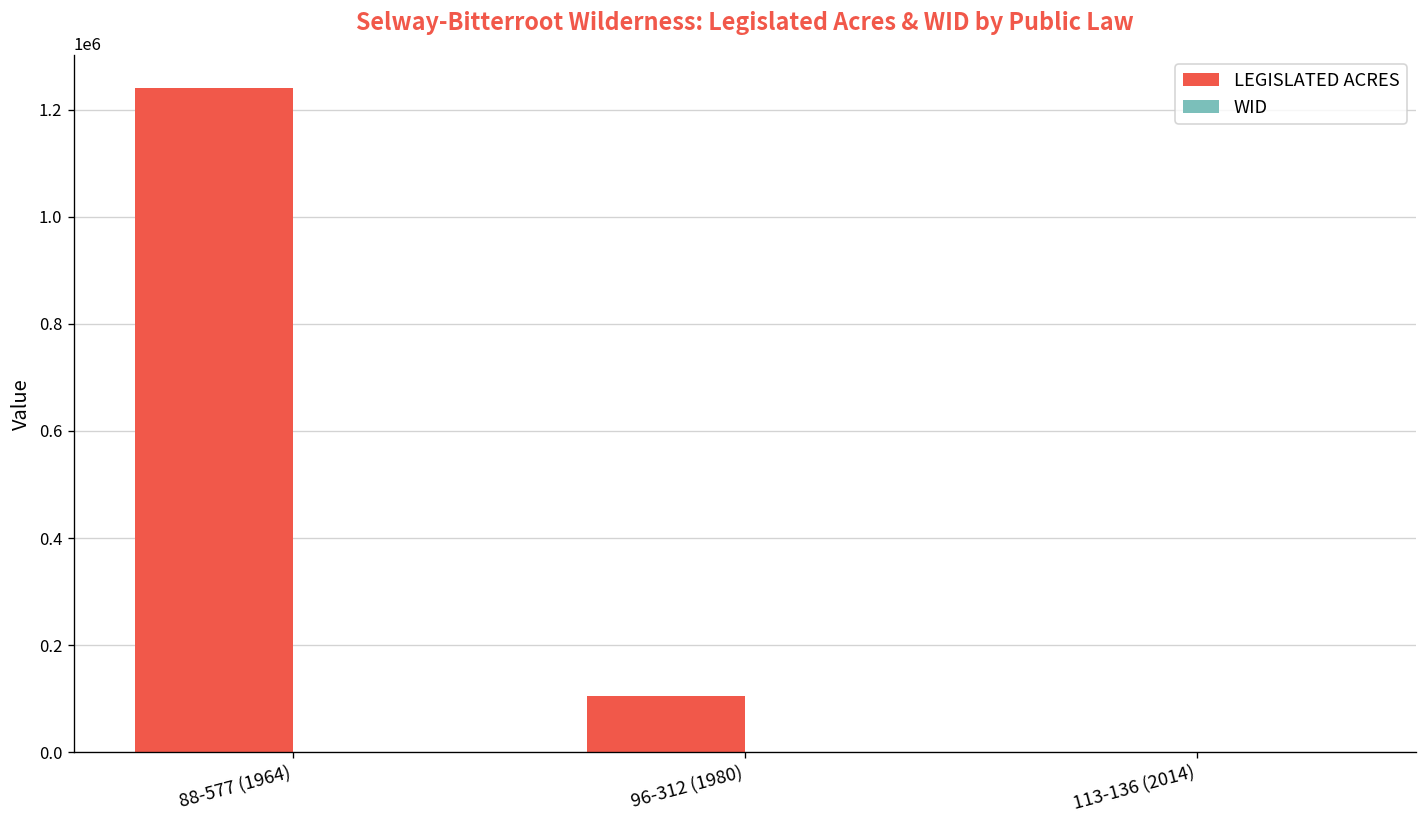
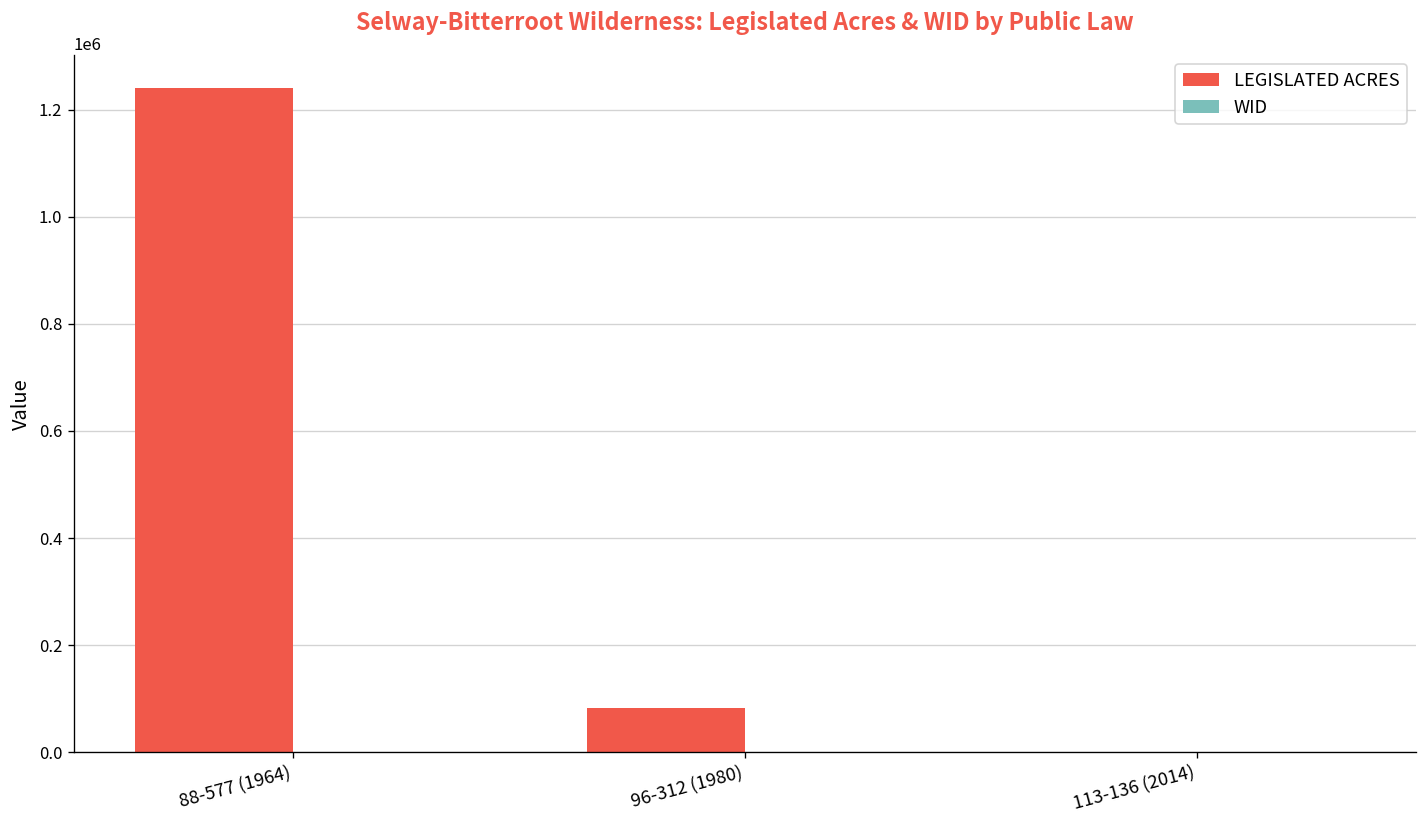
LEGISLATED ACRES, 96-312 (1980): 110000 -> 80000
